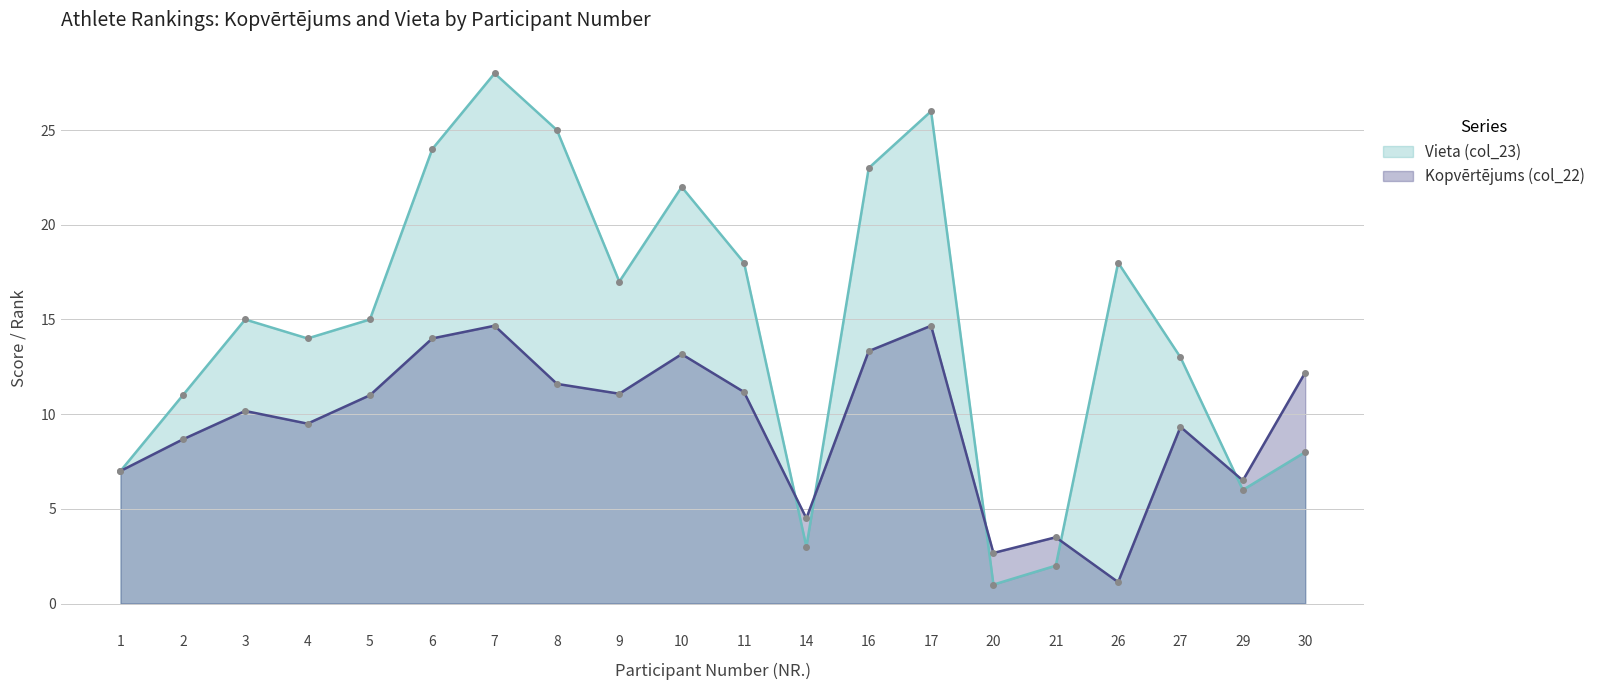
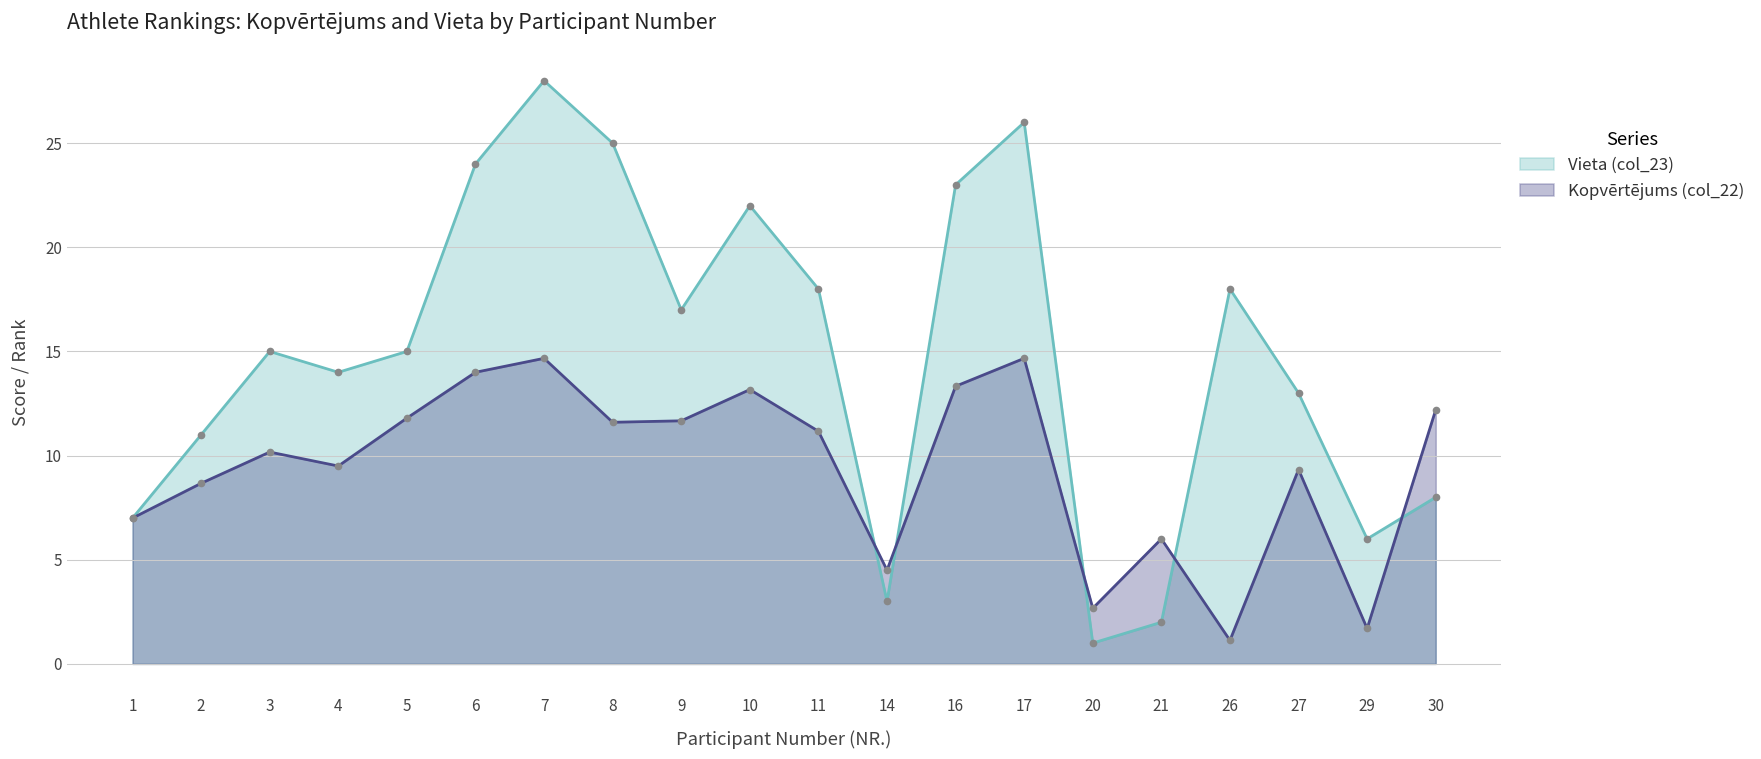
Kopvērtējums (col_22), 5: 11.0 -> 11.8
Kopvērtējums (col_22), 9: 11.1 -> 11.7
Kopvērtējums (col_22), 21: 3.5 -> 6.0
Kopvērtējums (col_22), 29: 6.5 -> 1.7
